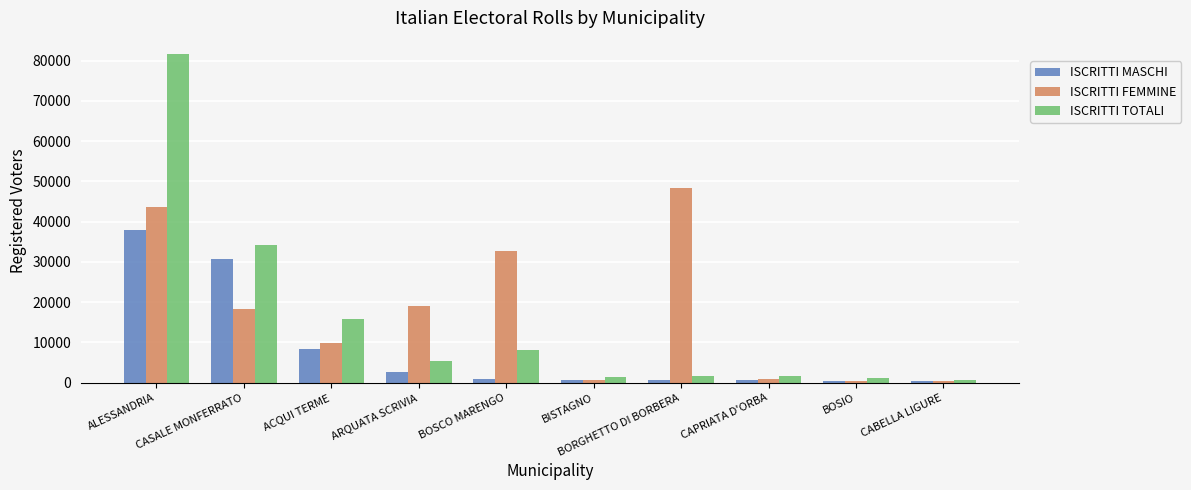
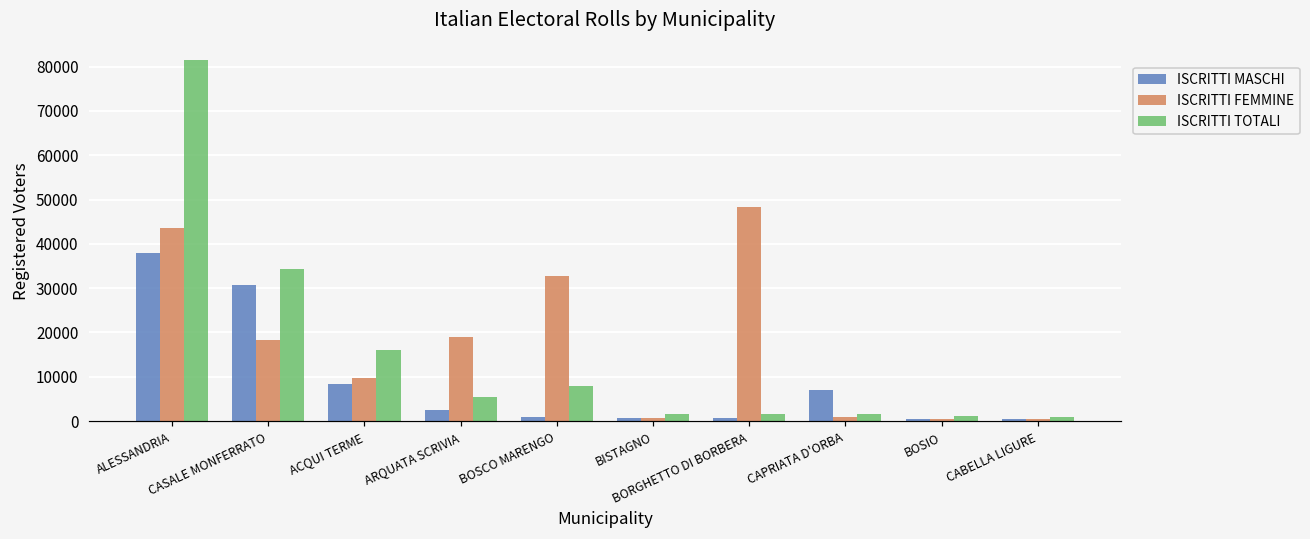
ISCRITTI MASCHI, CAPRIATA D'ORBA: 1000 -> 7000
